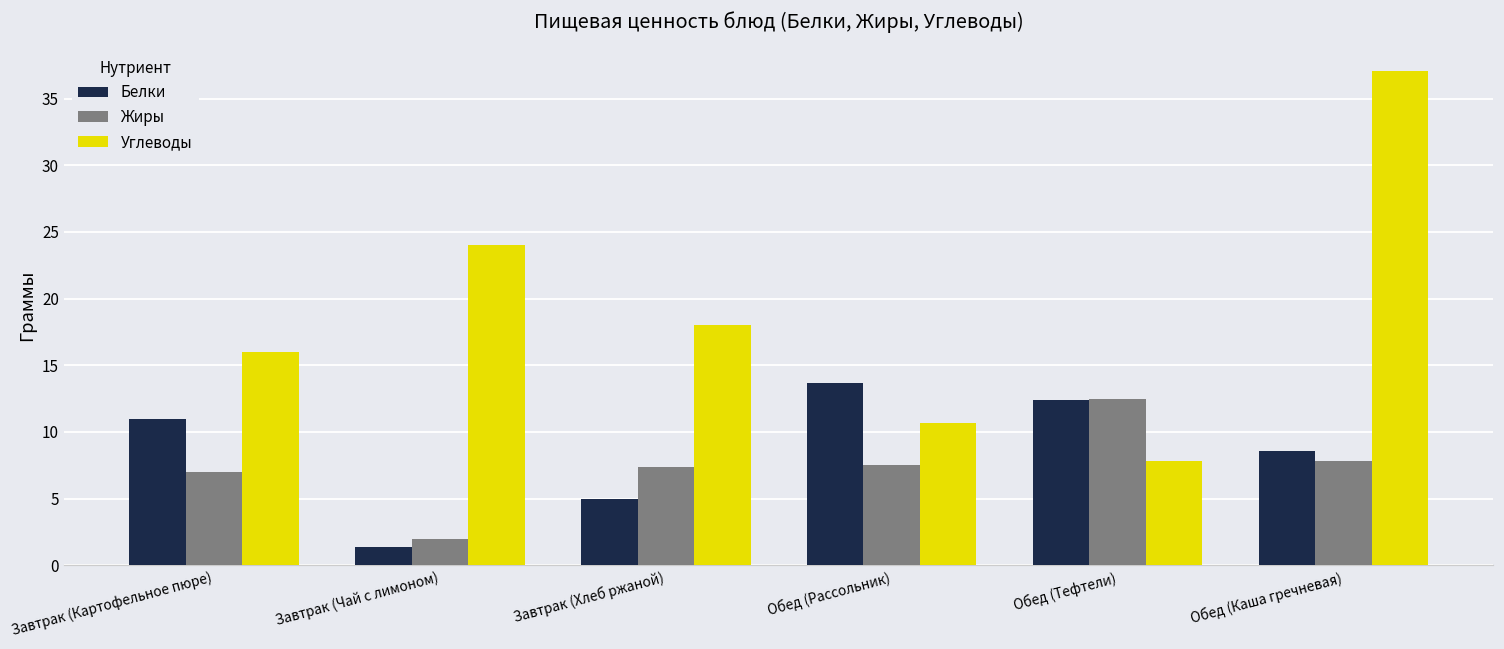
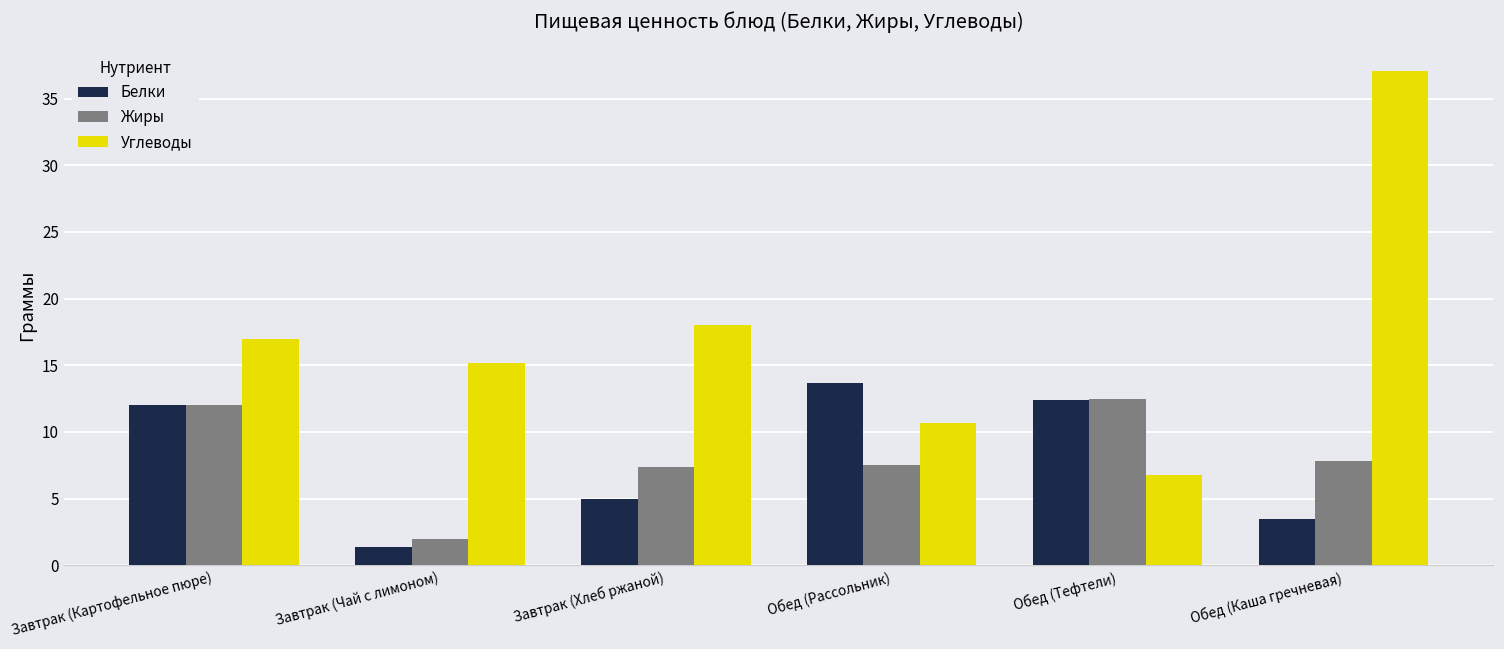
Белки, Завтрак (Картофельное пюре): 11 -> 12
Жиры, Завтрак (Картофельное пюре): 7 -> 12
Углеводы, Завтрак (Картофельное пюре): 16 -> 17
Углеводы, Завтрак (Чай с лимоном): 24.0 -> 15.2
Углеводы, Обед (Тефтели): 7.8 -> 6.7
Белки, Обед (Каша гречневая): 8.6 -> 3.5
